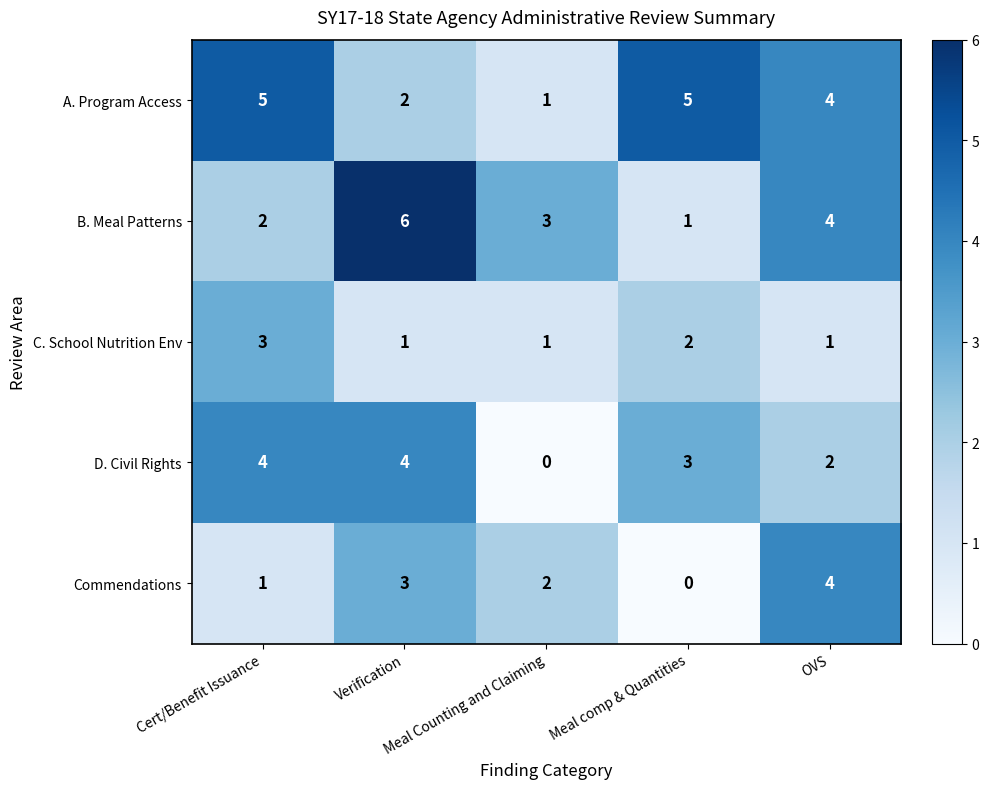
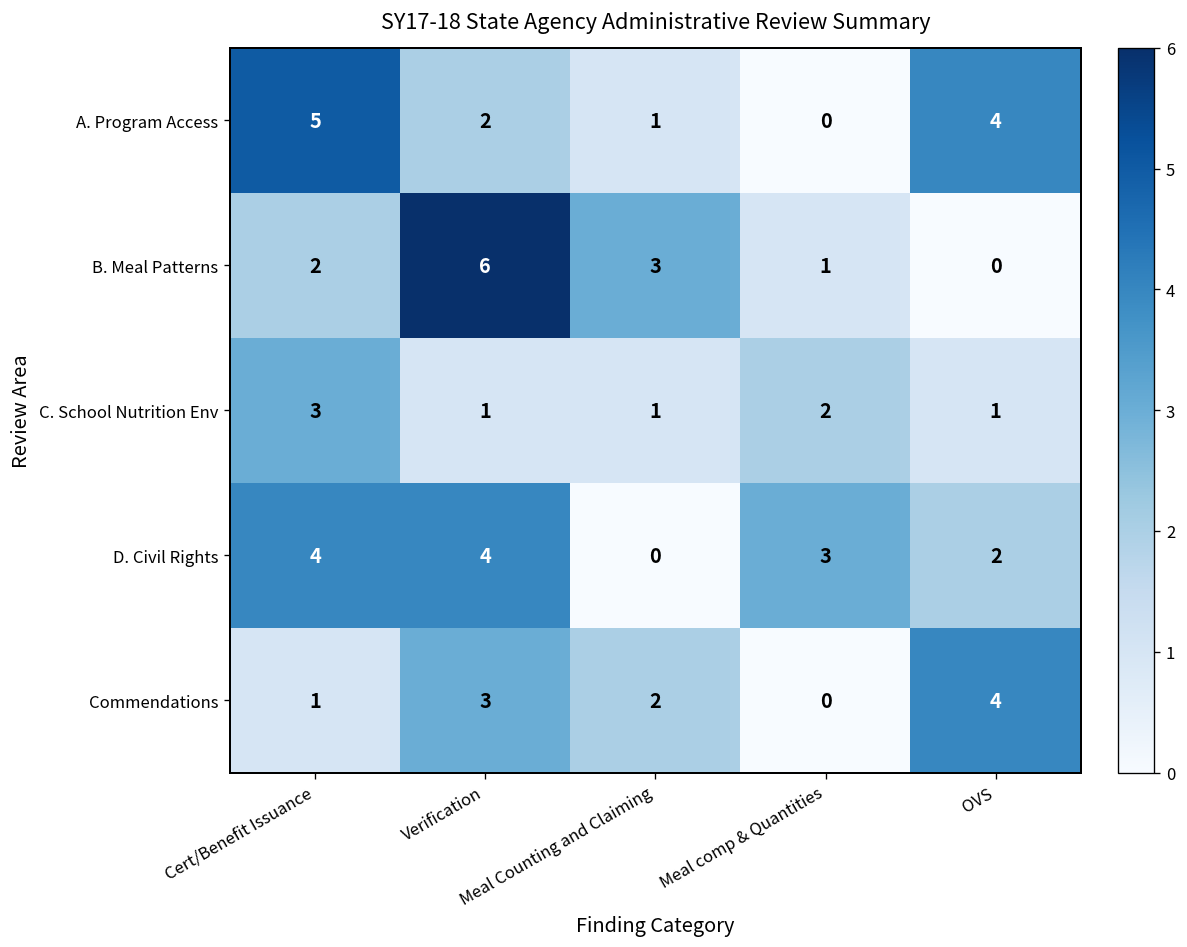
A. Program Access, Meal comp & Quantities: 5 -> 0
B. Meal Patterns, OVS: 4 -> 0
